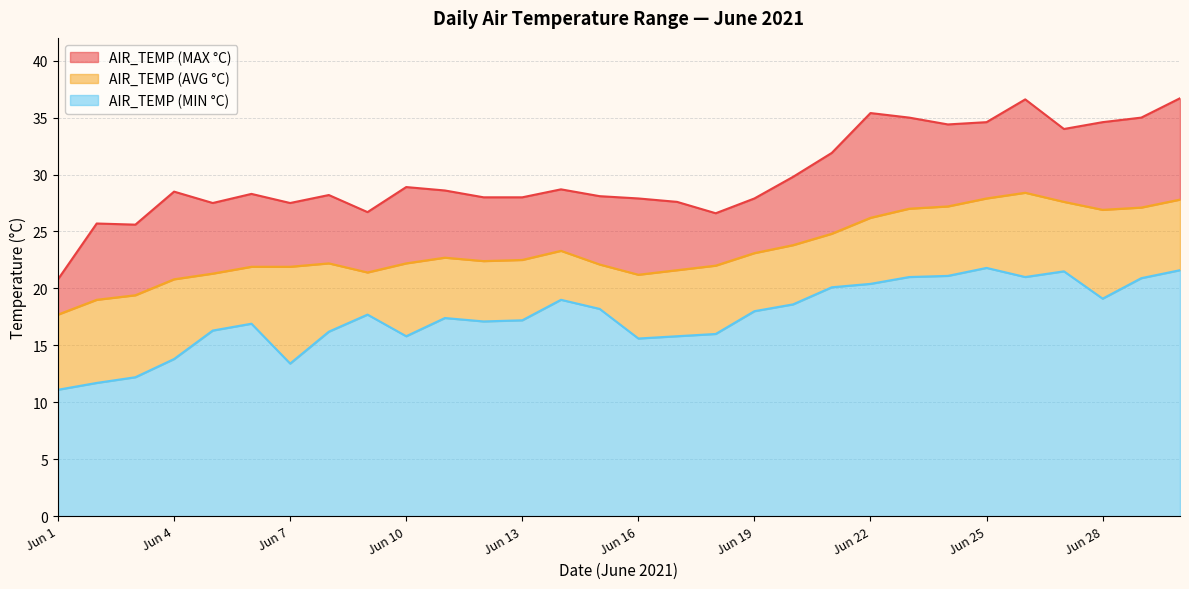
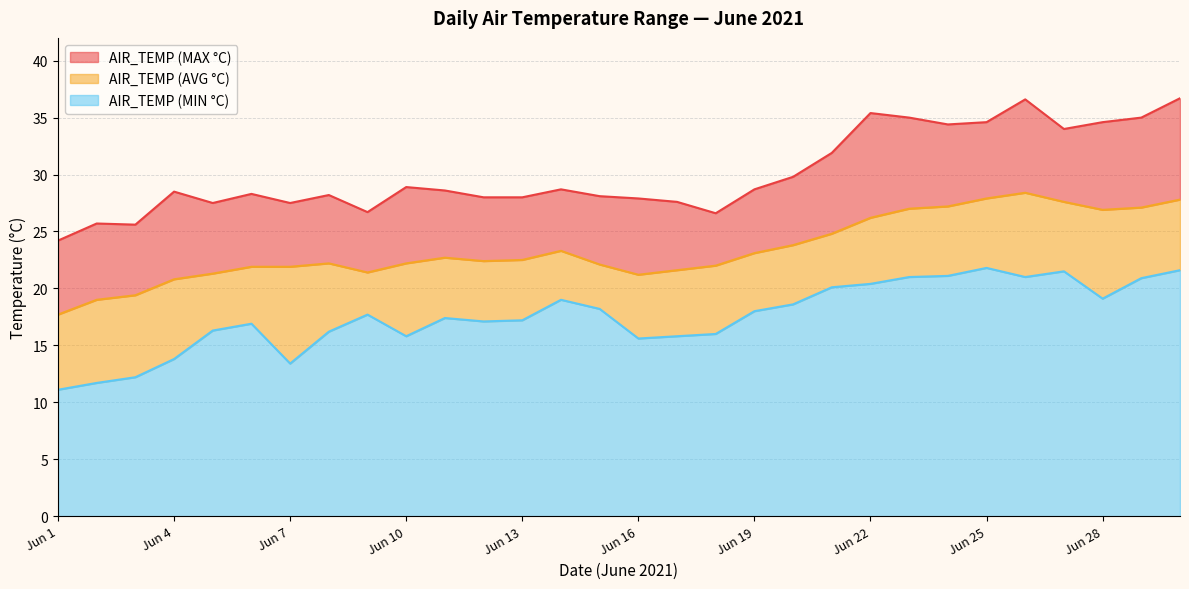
AIR_TEMP (MAX °C), Jun 1: 20.8 -> 24.2
AIR_TEMP (MAX °C), Jun 19: 27.9 -> 28.7
